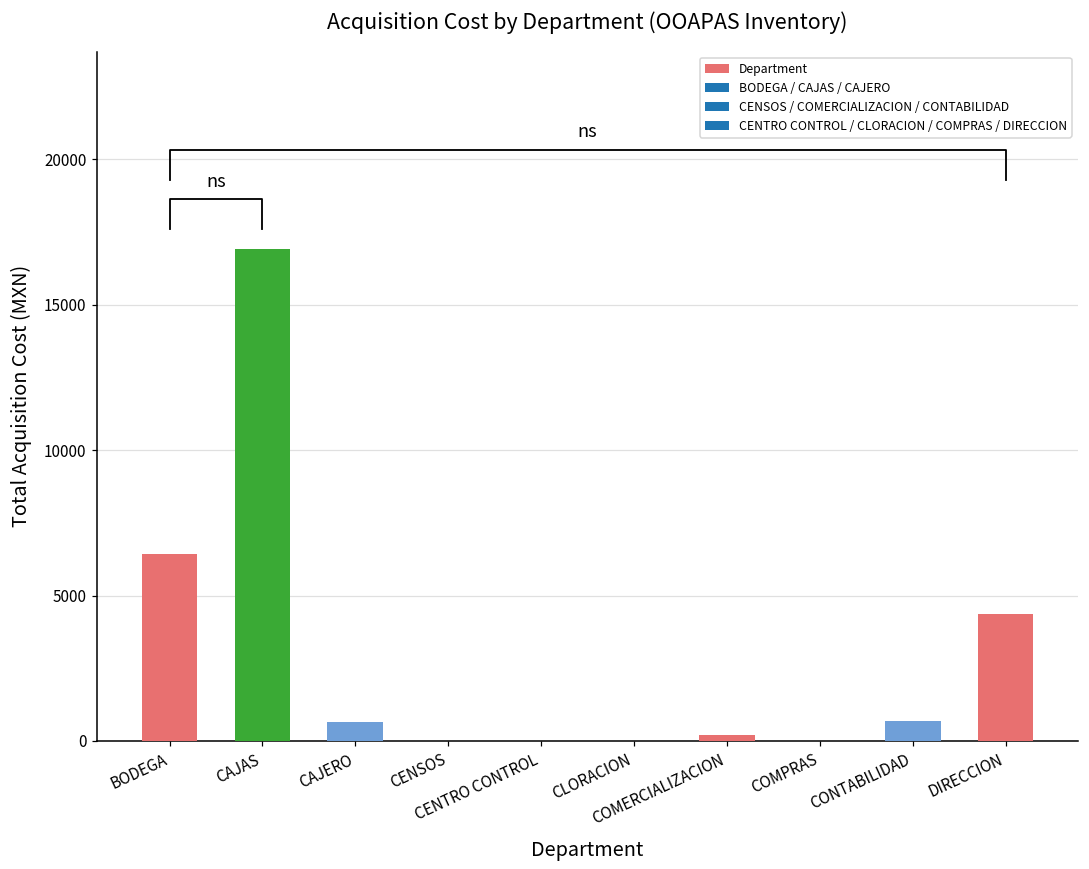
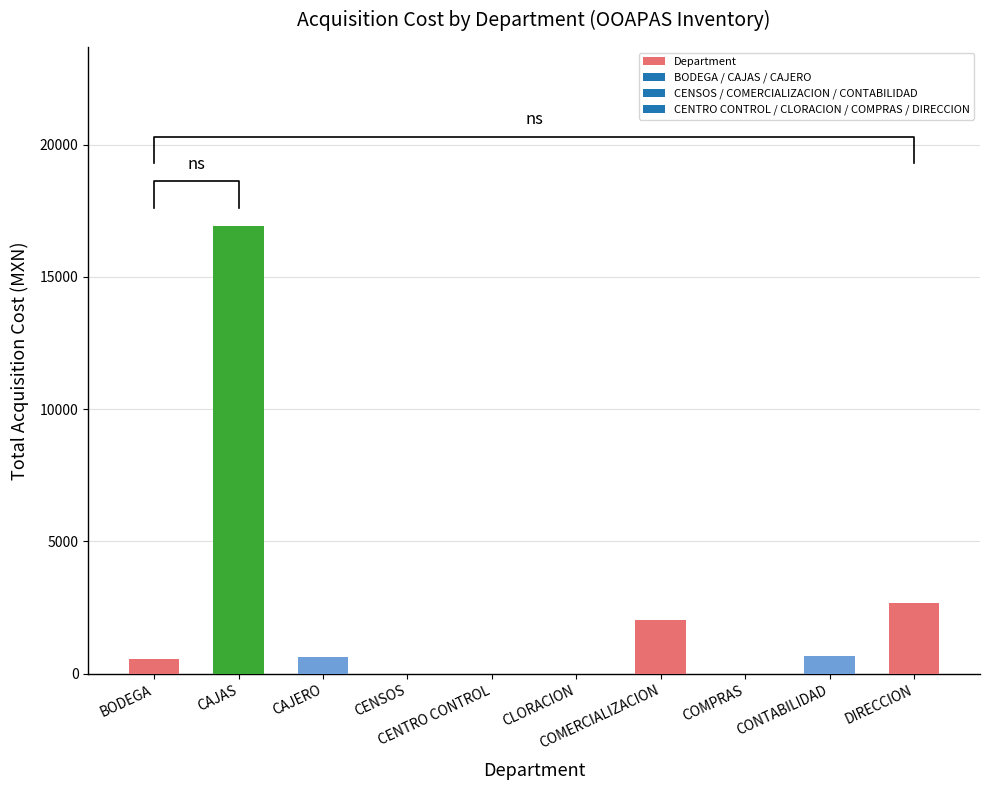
Department, BODEGA: 6400 -> 600
Department, COMERCIALIZACION: 200 -> 2000
Department, DIRECCION: 4400 -> 2700
